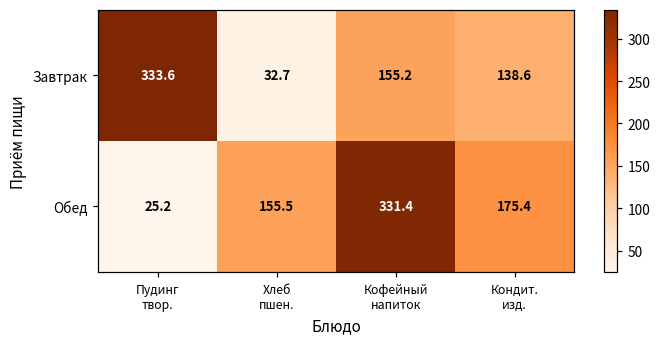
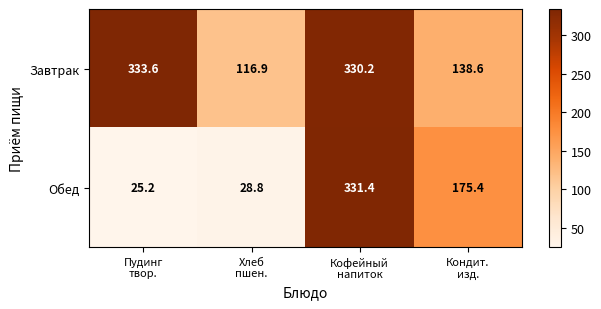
Завтрак, Хлеб пшен.: 32.7 -> 116.9
Завтрак, Кофейный напиток: 155.2 -> 330.2
Обед, Хлеб пшен.: 155.5 -> 28.8
